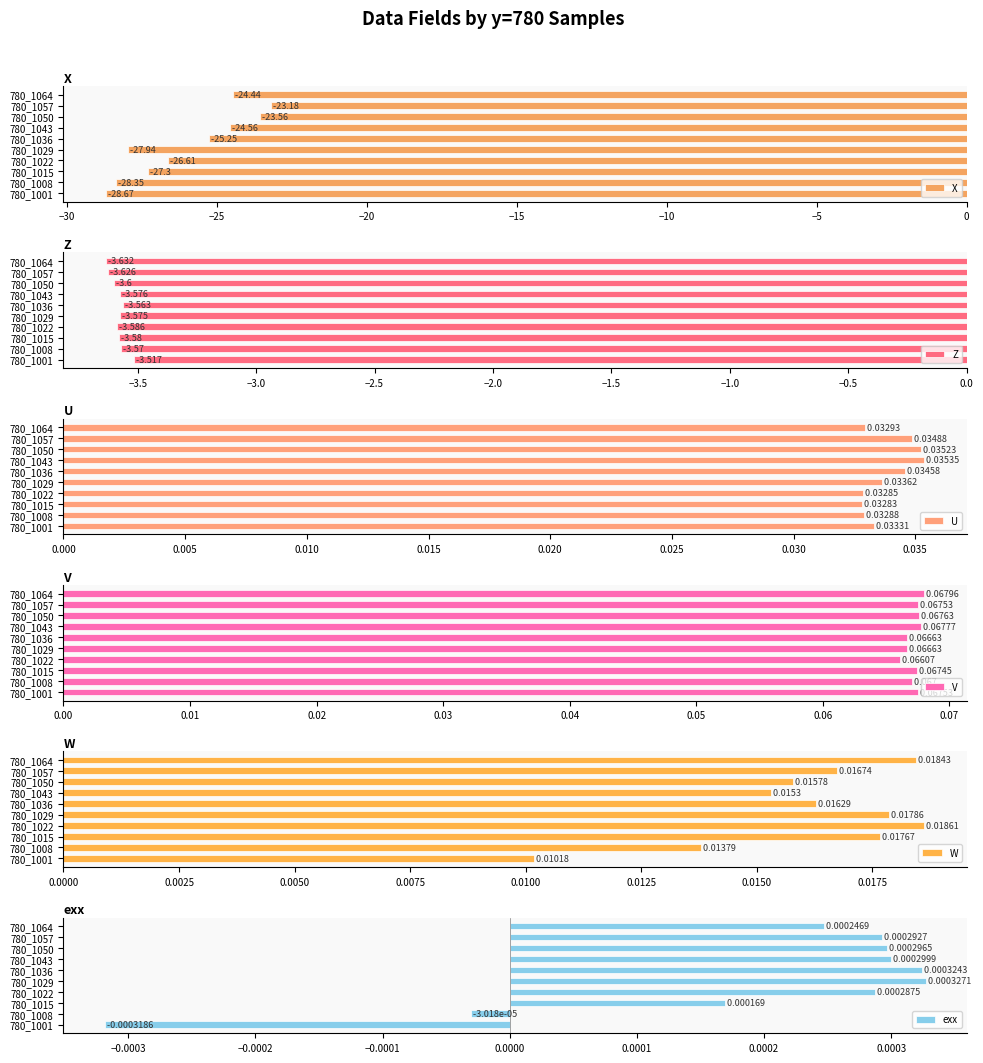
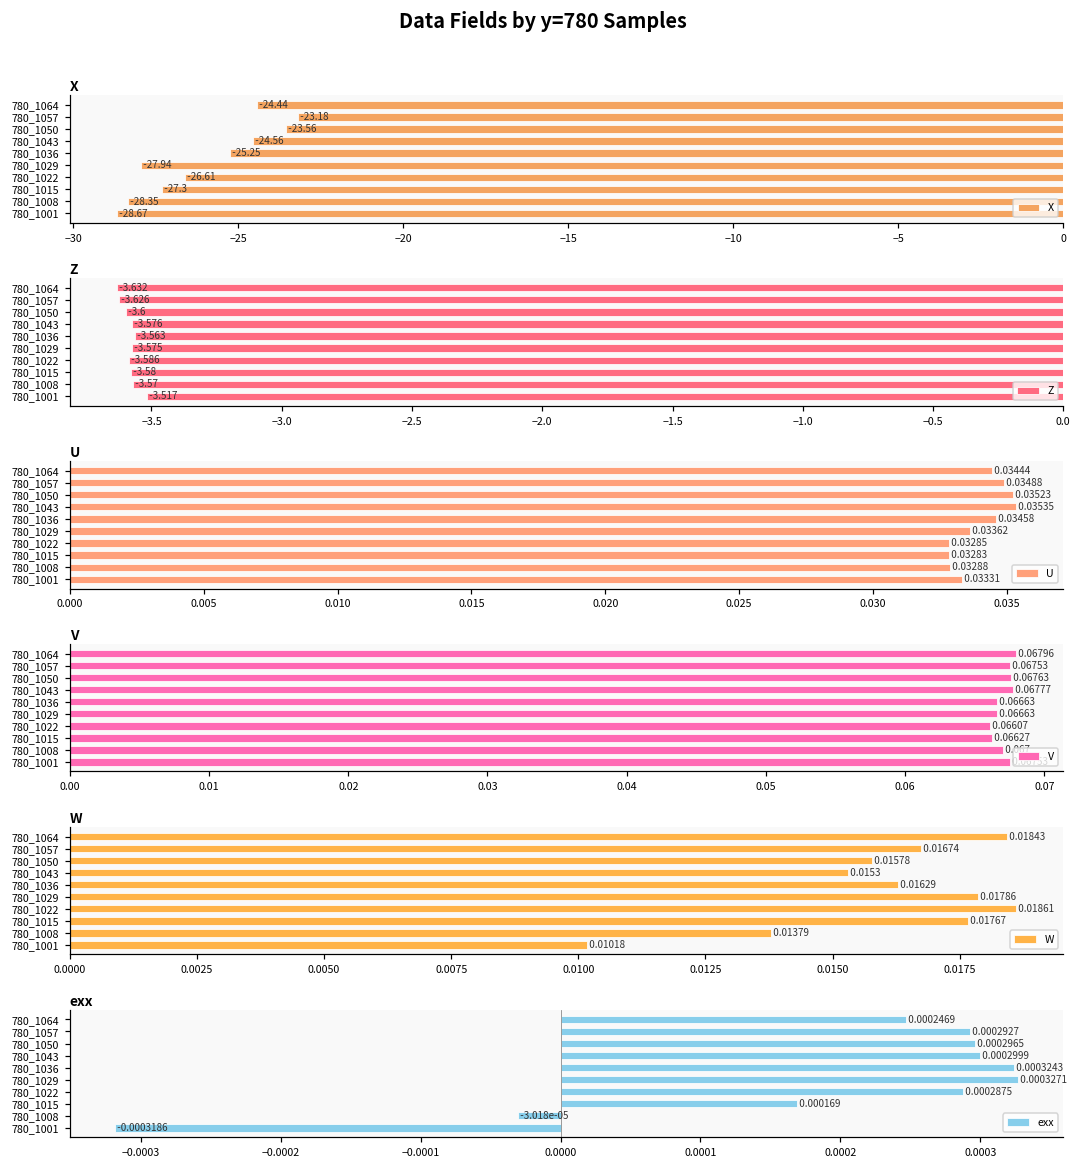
U, 780_1064: 0.03293 -> 0.03444
V, 780_1015: 0.06745 -> 0.06627
